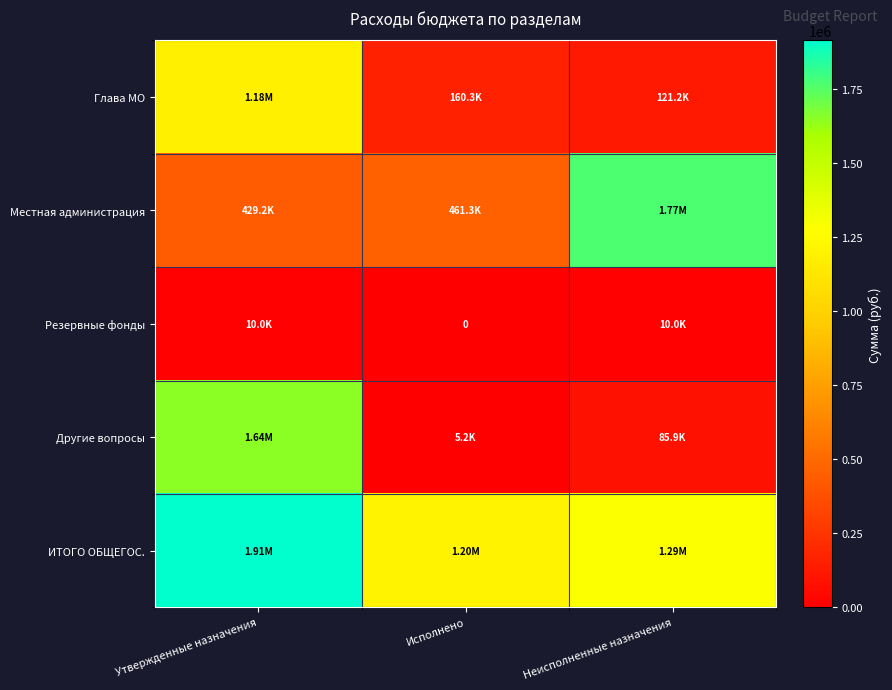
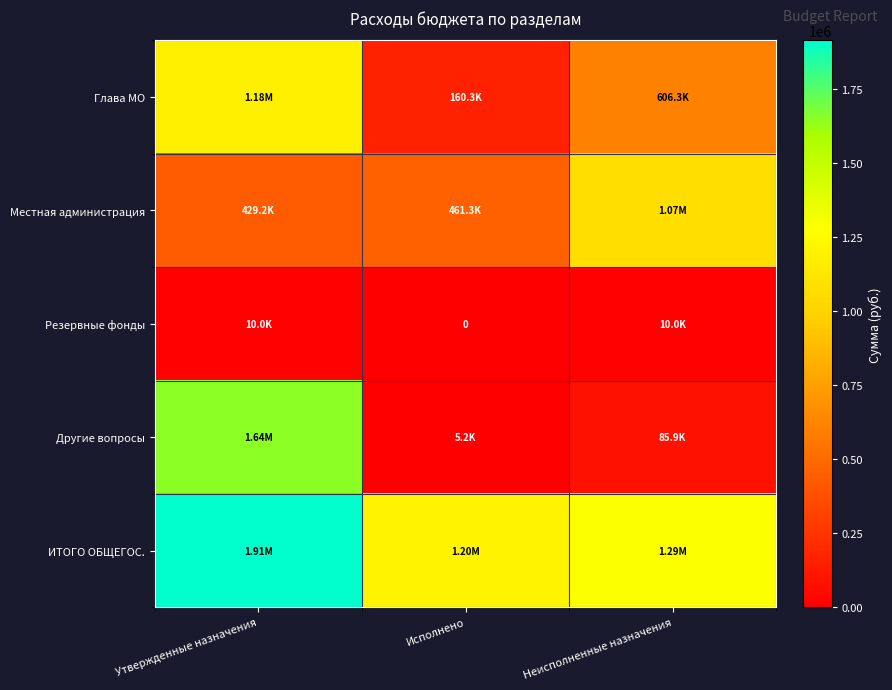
Глава МО, Неисполненные назначения: 121.2K -> 606.3K
Местная администрация, Неисполненные назначения: 1.77M -> 1.07M
